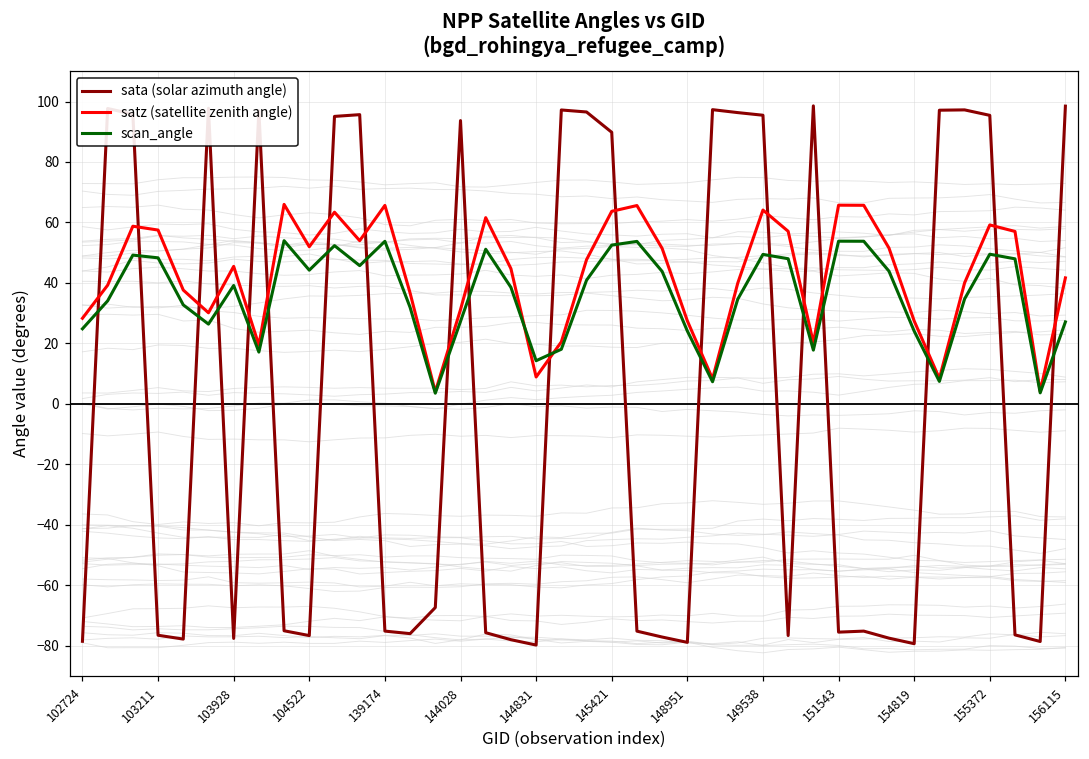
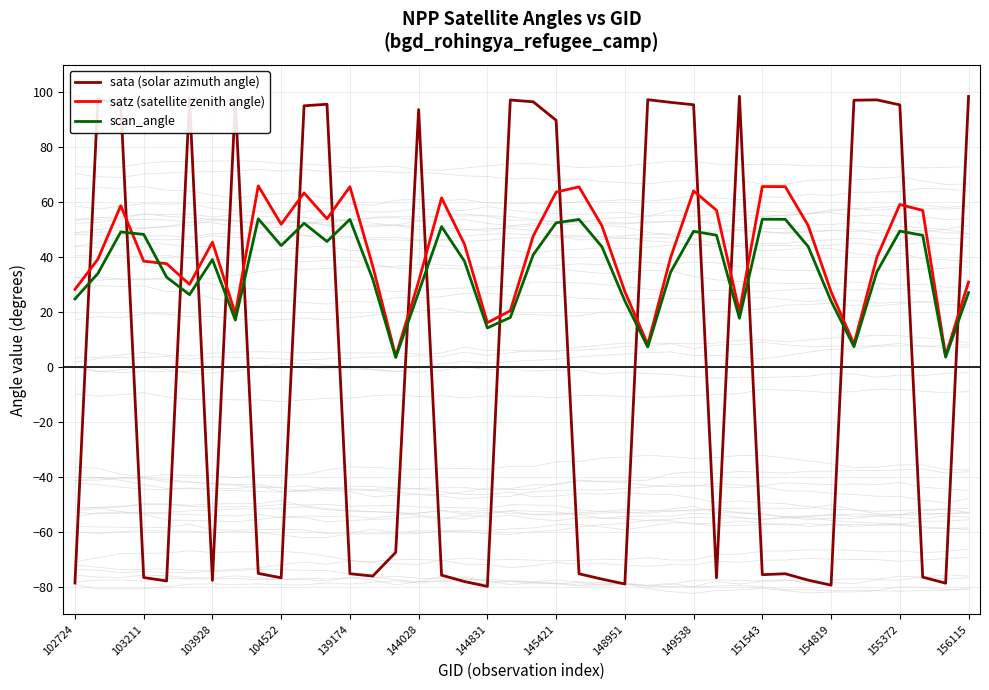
satz (satellite zenith angle), 103211: 57 -> 39
satz (satellite zenith angle), 144831: 9 -> 16
satz (satellite zenith angle), 156115: 42 -> 31
